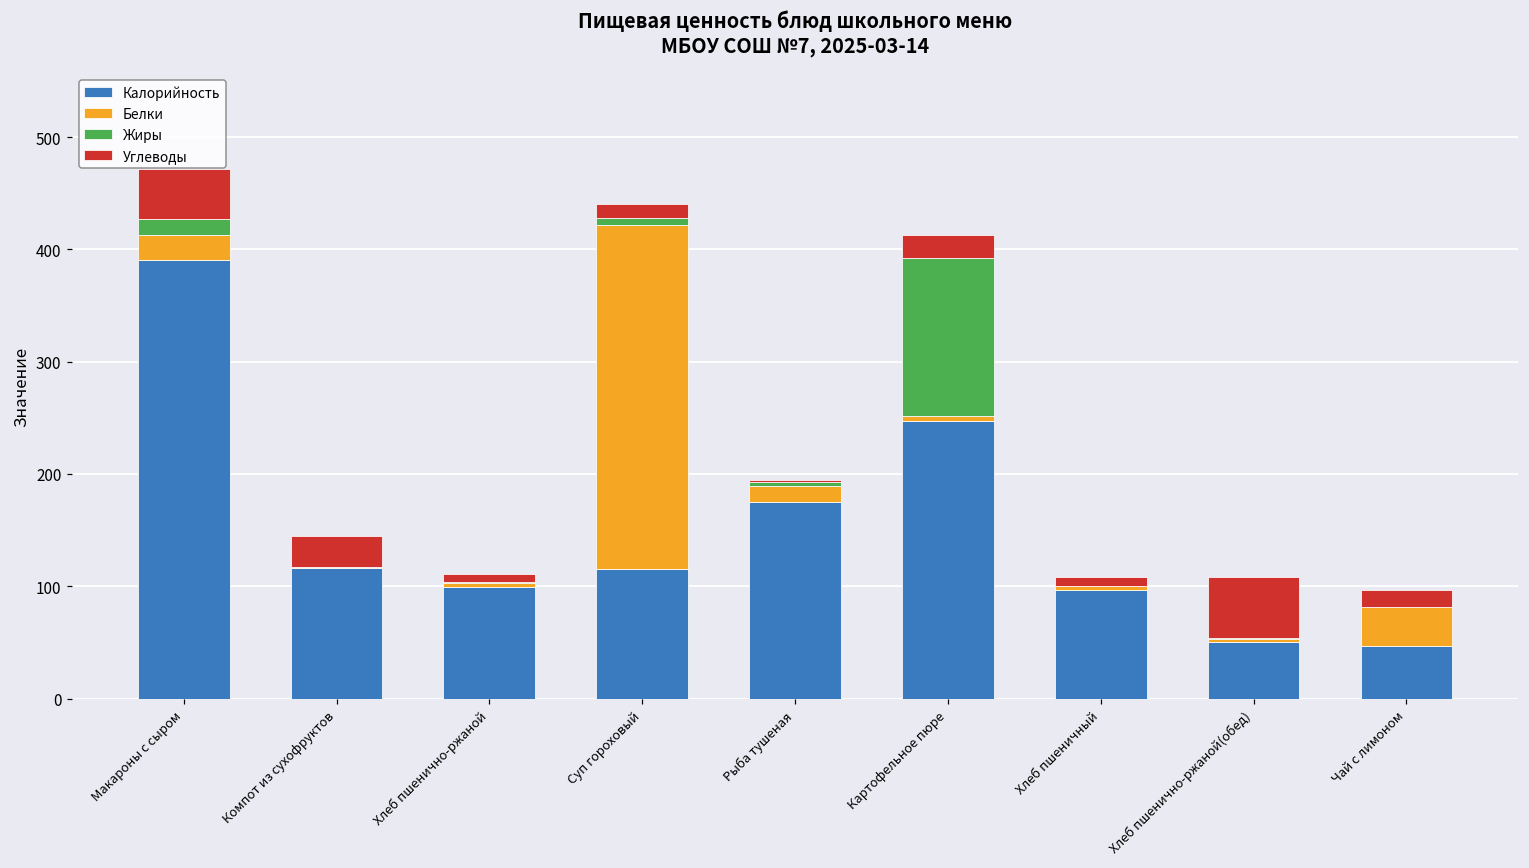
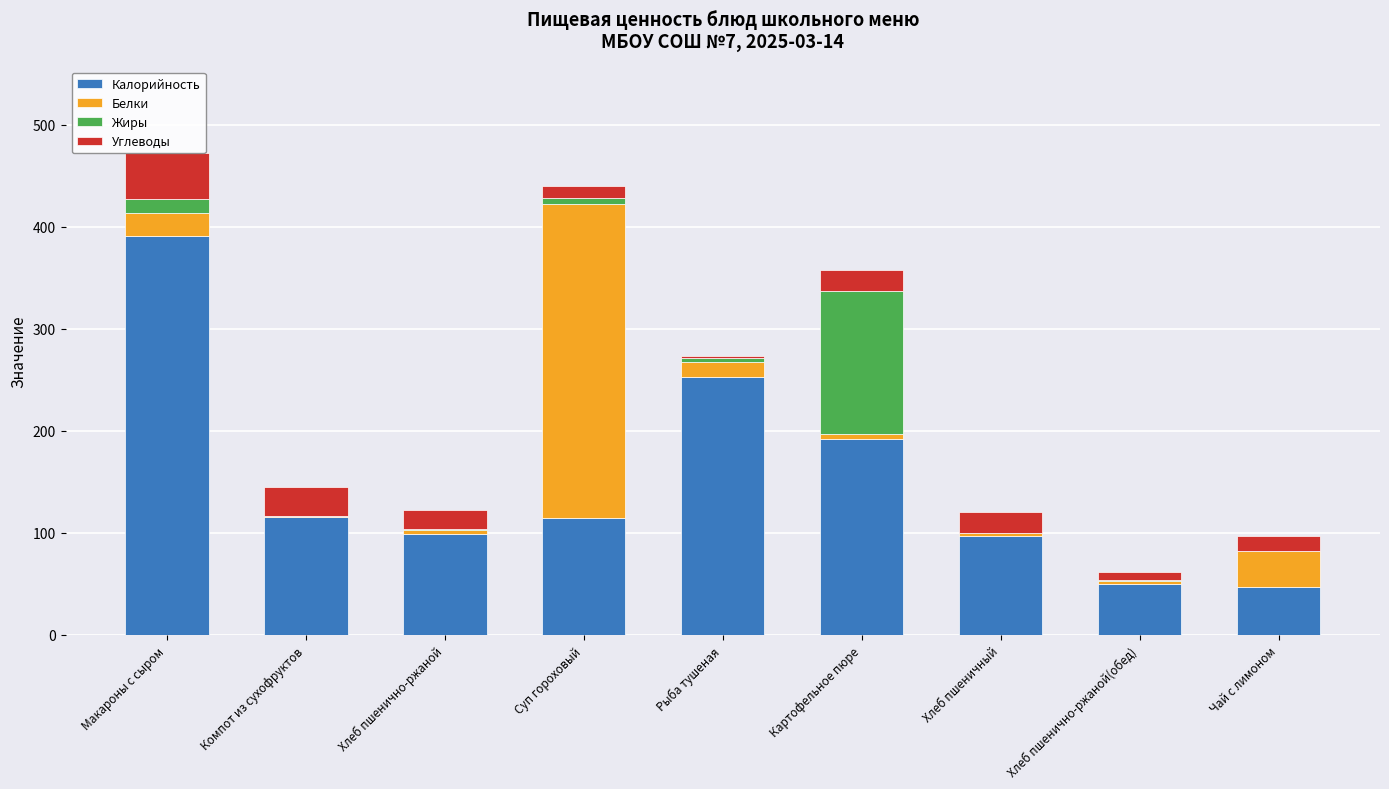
Углеводы, Хлеб пшенично-ржаной: 7 -> 18
Калорийность, Рыба тушеная: 175 -> 253
Калорийность, Картофельное пюре: 247 -> 192
Углеводы, Хлеб пшеничный: 8 -> 20
Углеводы, Хлеб пшенично-ржаной(обед): 54 -> 8
